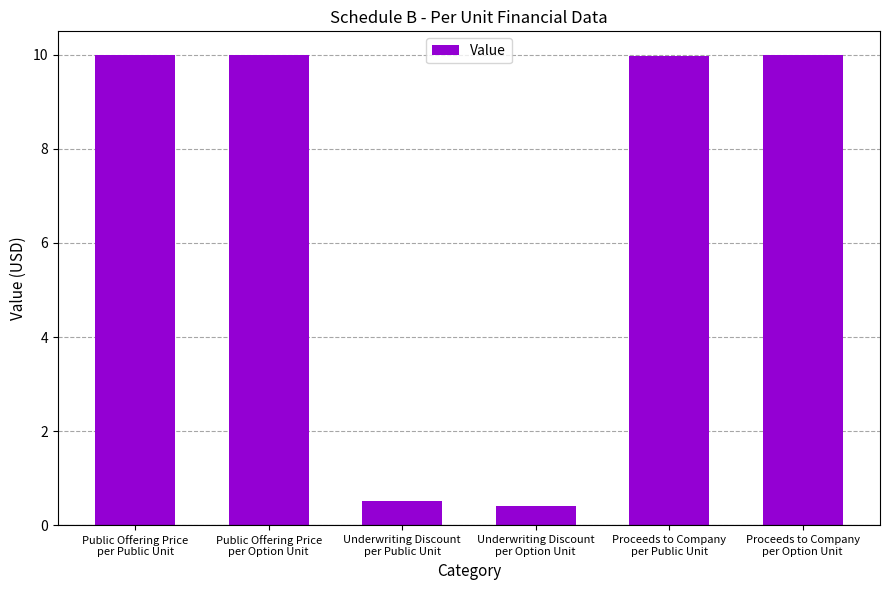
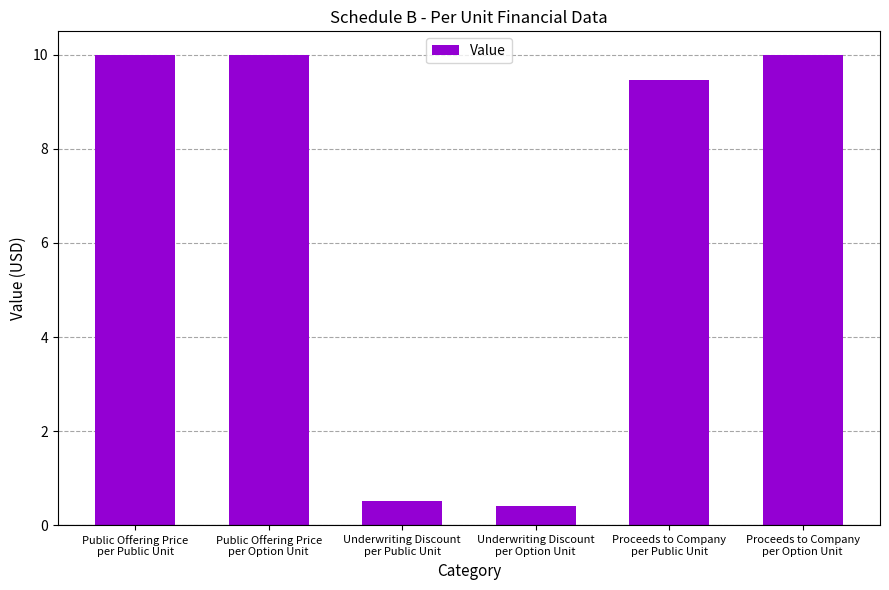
Proceeds to Company per Public Unit: 10.0 -> 9.5
